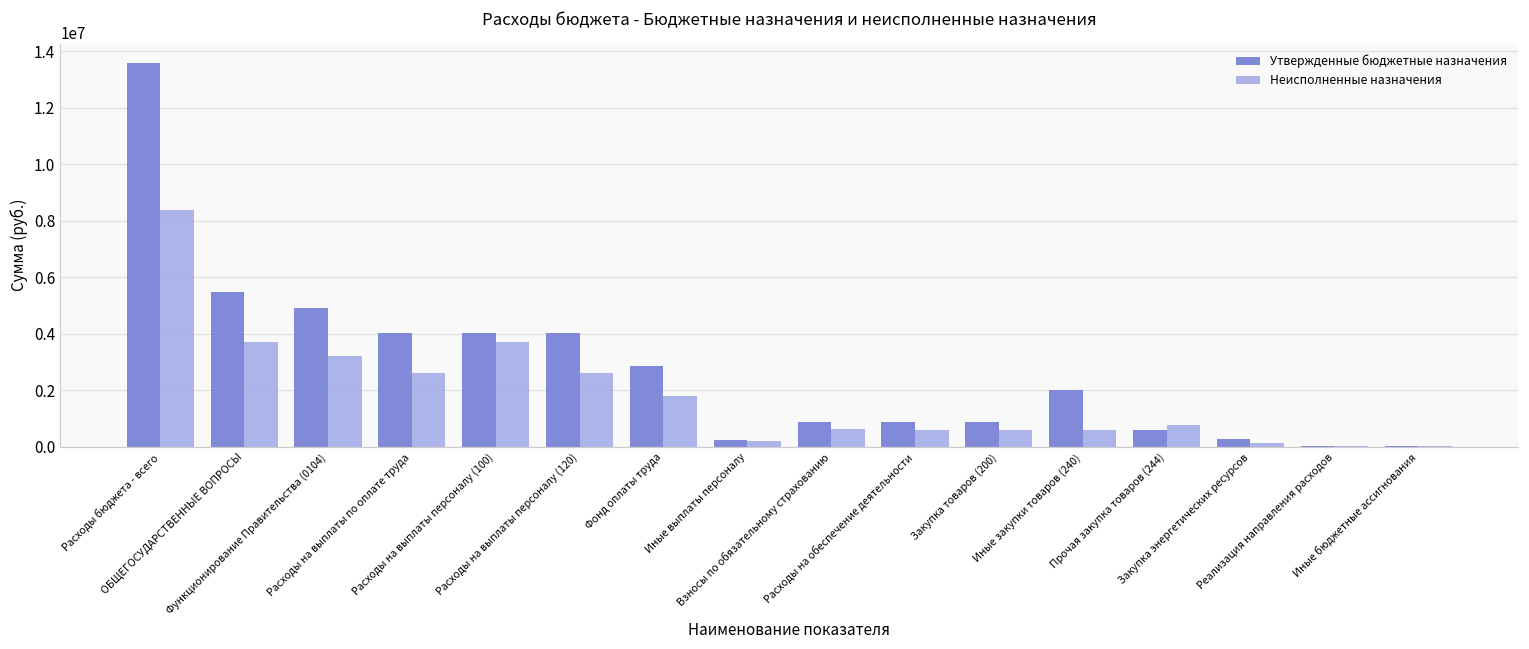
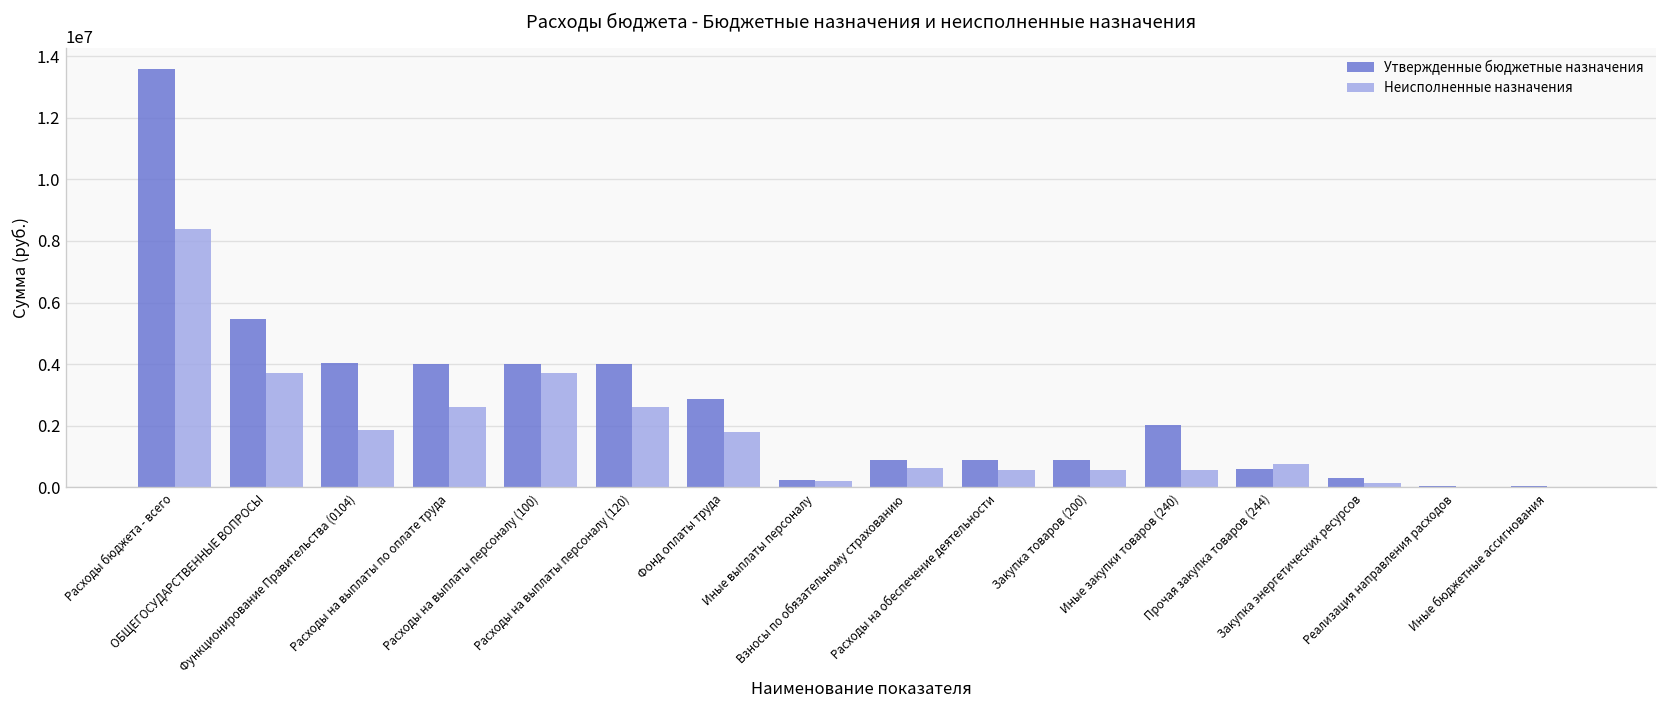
Утвержденные бюджетные назначения, Функционирование Правительства (0104): 4900000 -> 4000000
Неисполненные назначения, Функционирование Правительства (0104): 3200000 -> 1800000
